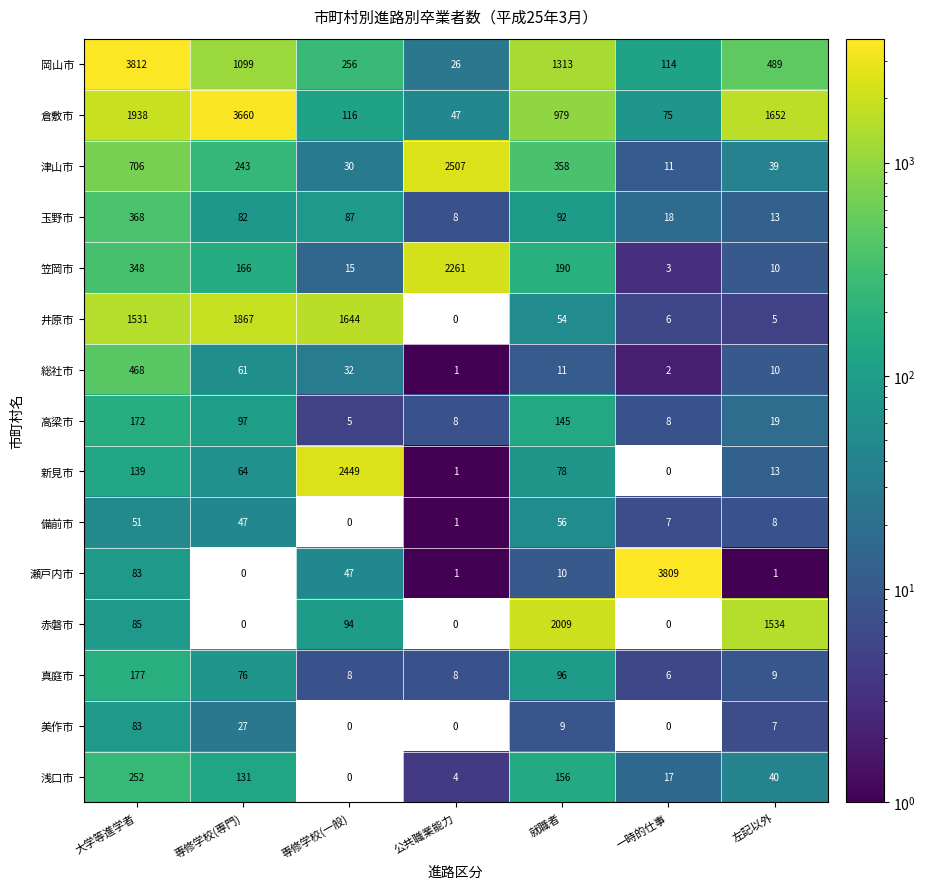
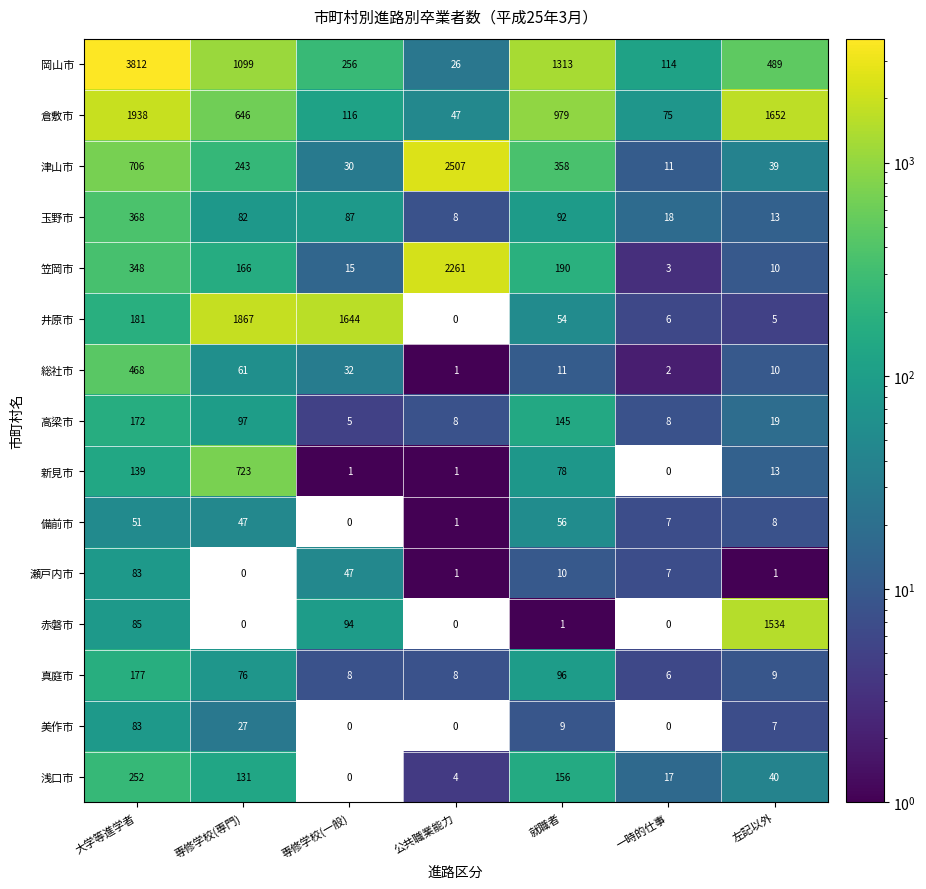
倉敷市, 専修学校(専門): 3660 -> 646
井原市, 大学等進学者: 1531 -> 181
新見市, 専修学校(専門): 64 -> 723
新見市, 専修学校(一般): 2449 -> 1
瀬戸内市, 一時的仕事: 3809 -> 7
赤磐市, 就職者: 2009 -> 1
